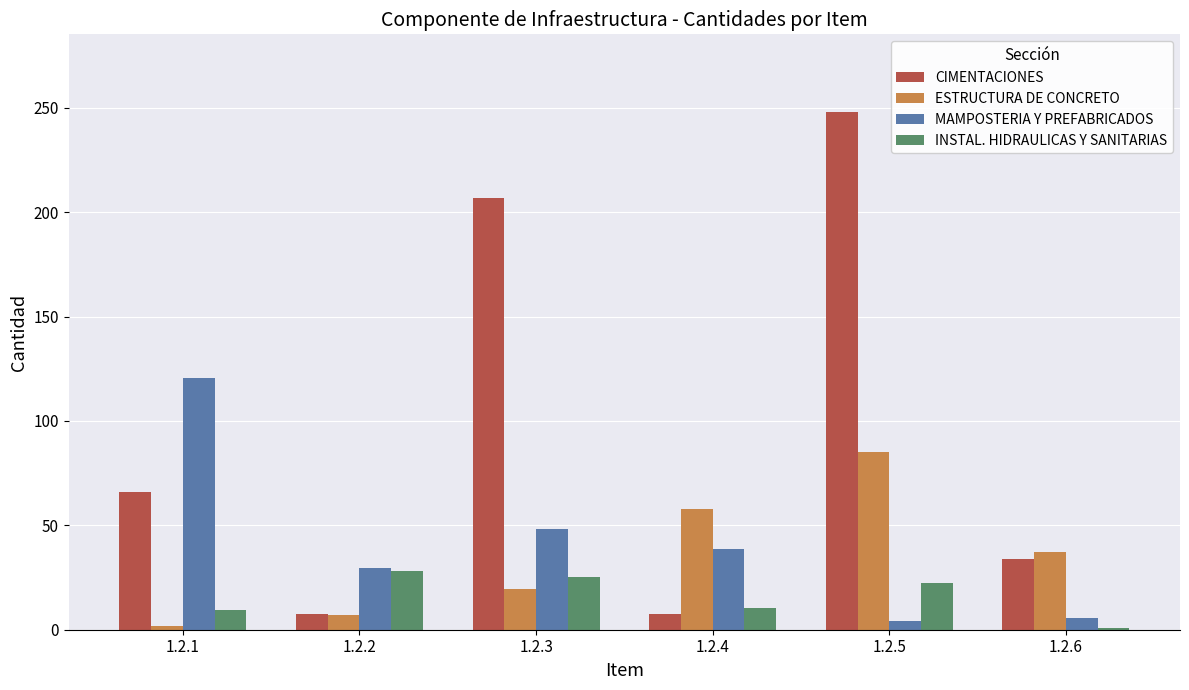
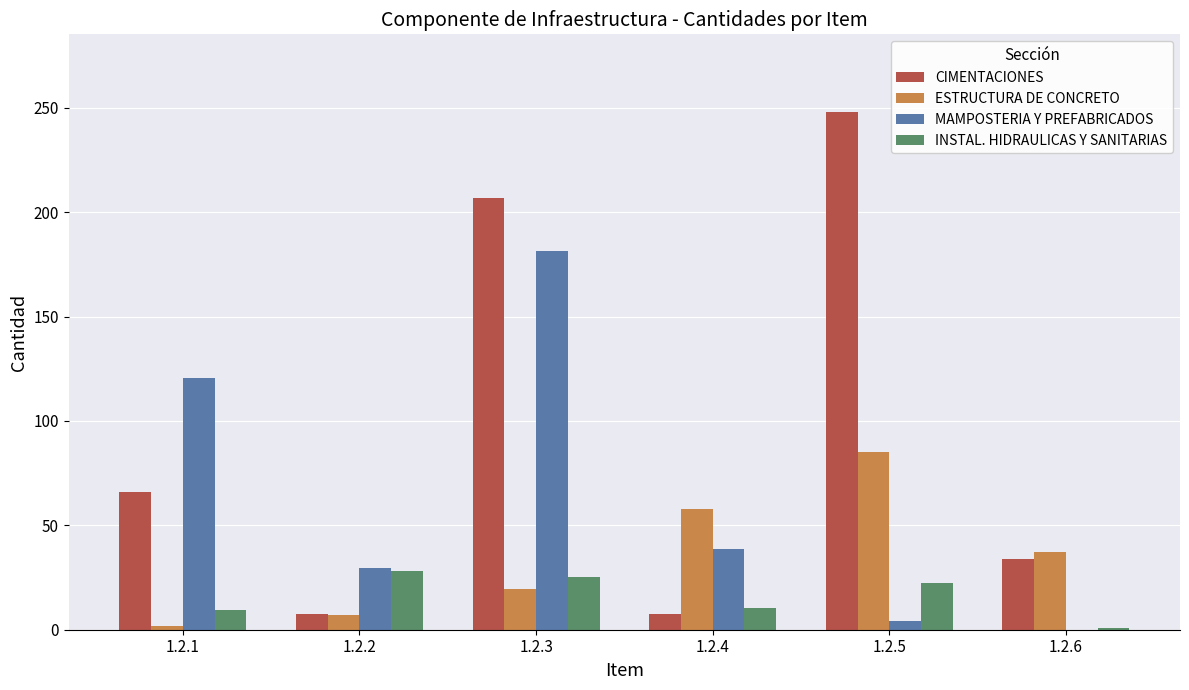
MAMPOSTERIA Y PREFABRICADOS, 1.2.3: 48 -> 181
MAMPOSTERIA Y PREFABRICADOS, 1.2.6: 6 -> 0
